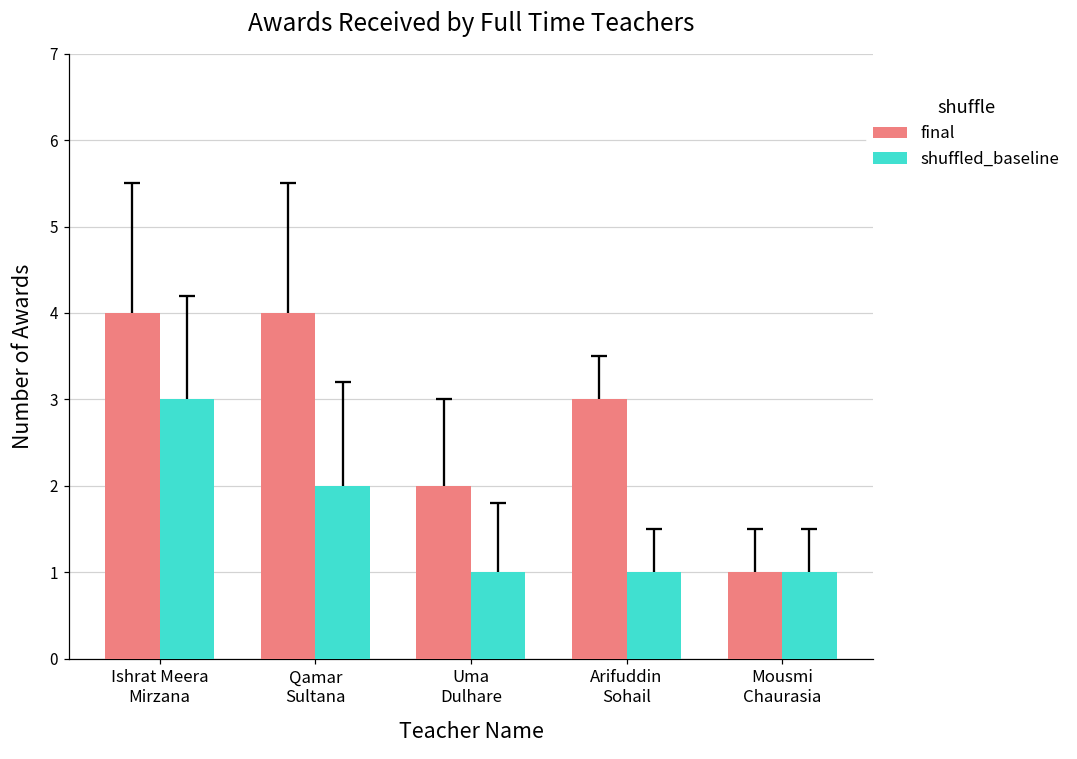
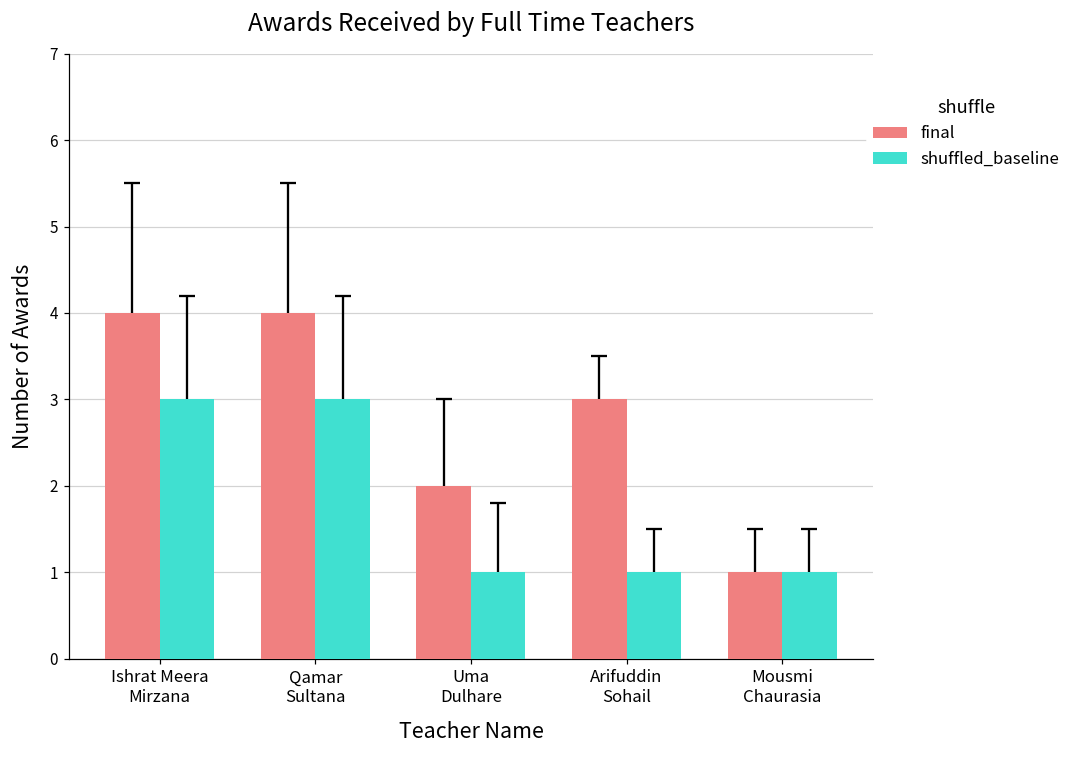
shuffled_baseline, Qamar Sultana: 2 -> 3
